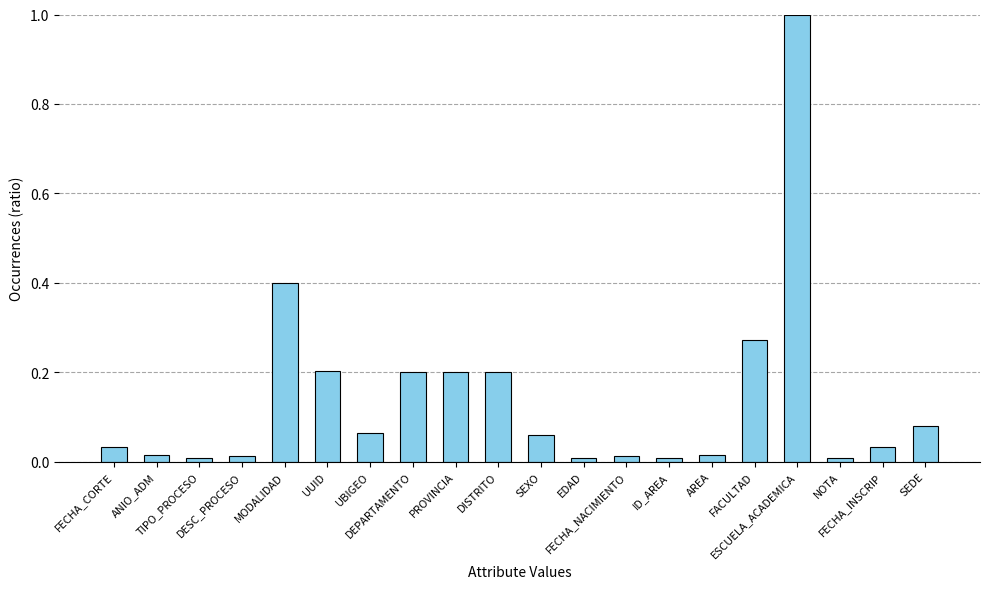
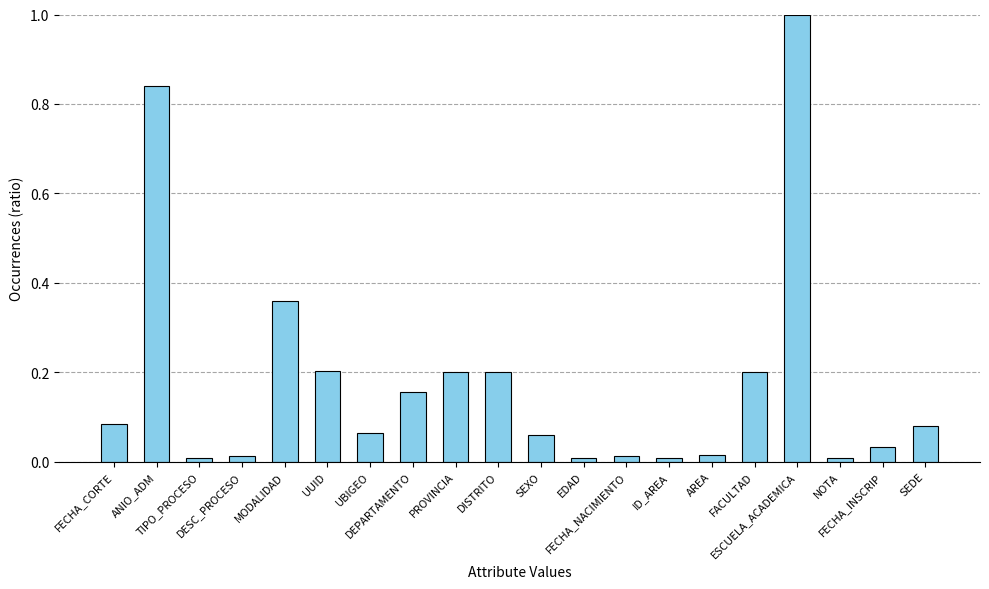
FECHA_CORTE: 0.03 -> 0.08
ANIO_ADM: 0.02 -> 0.84
MODALIDAD: 0.40 -> 0.36
DEPARTAMENTO: 0.20 -> 0.16
FACULTAD: 0.27 -> 0.20
